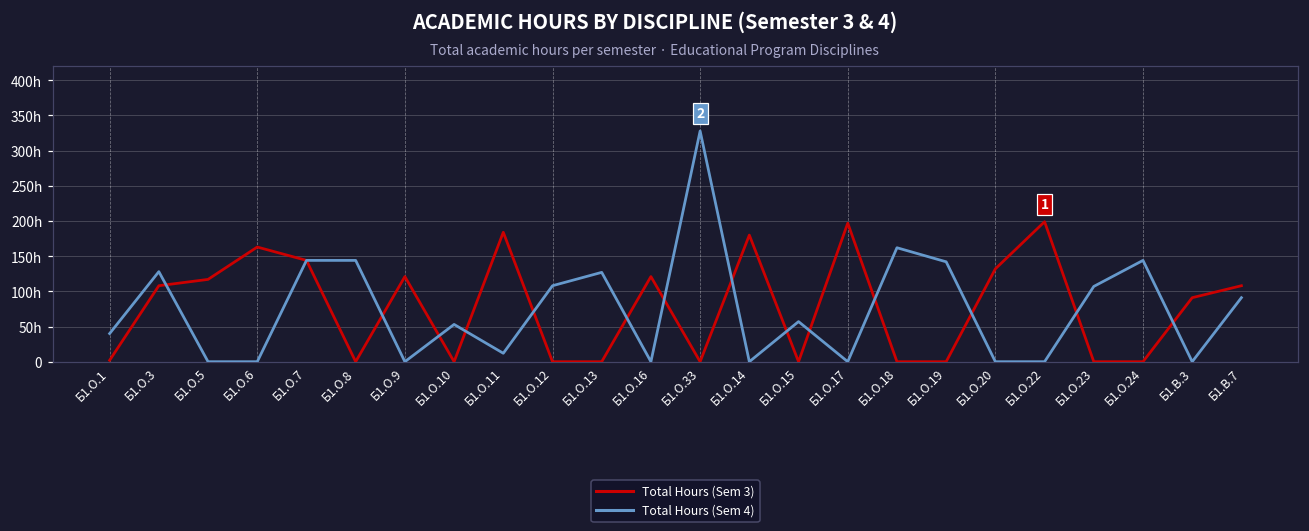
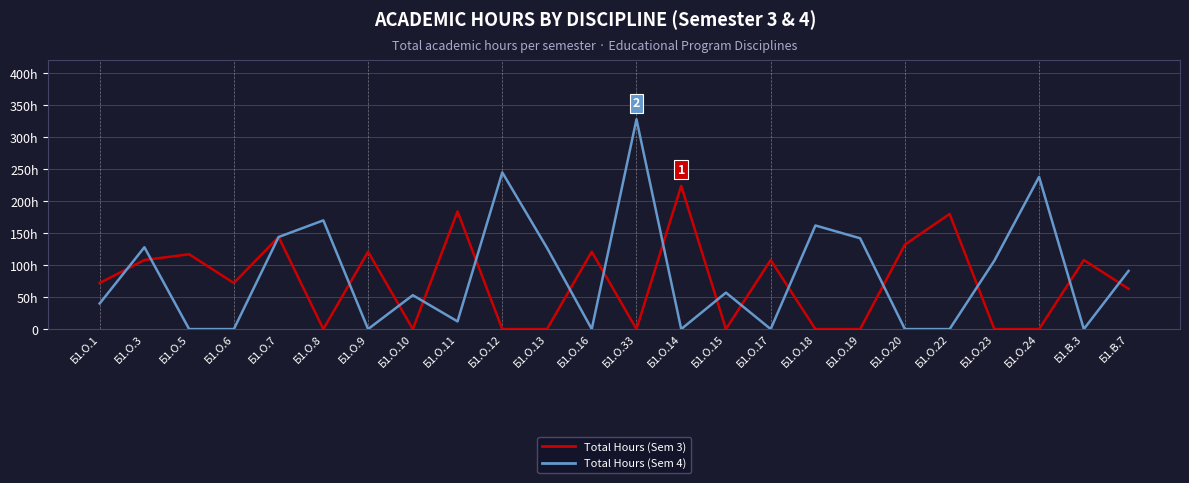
Total Hours (Sem 3), Б1.О.1: 0h -> 70h
Total Hours (Sem 3), Б1.О.6: 160h -> 70h
Total Hours (Sem 4), Б1.О.8: 140h -> 170h
Total Hours (Sem 4), Б1.О.12: 110h -> 250h
Total Hours (Sem 3), Б1.О.14: 180h -> 220h
Total Hours (Sem 3), Б1.О.17: 200h -> 110h
Total Hours (Sem 3), Б1.О.22: 200h -> 180h
Total Hours (Sem 4), Б1.О.24: 140h -> 240h
Total Hours (Sem 3), Б1.В.3: 90h -> 110h
Total Hours (Sem 3), Б1.В.7: 110h -> 60h
